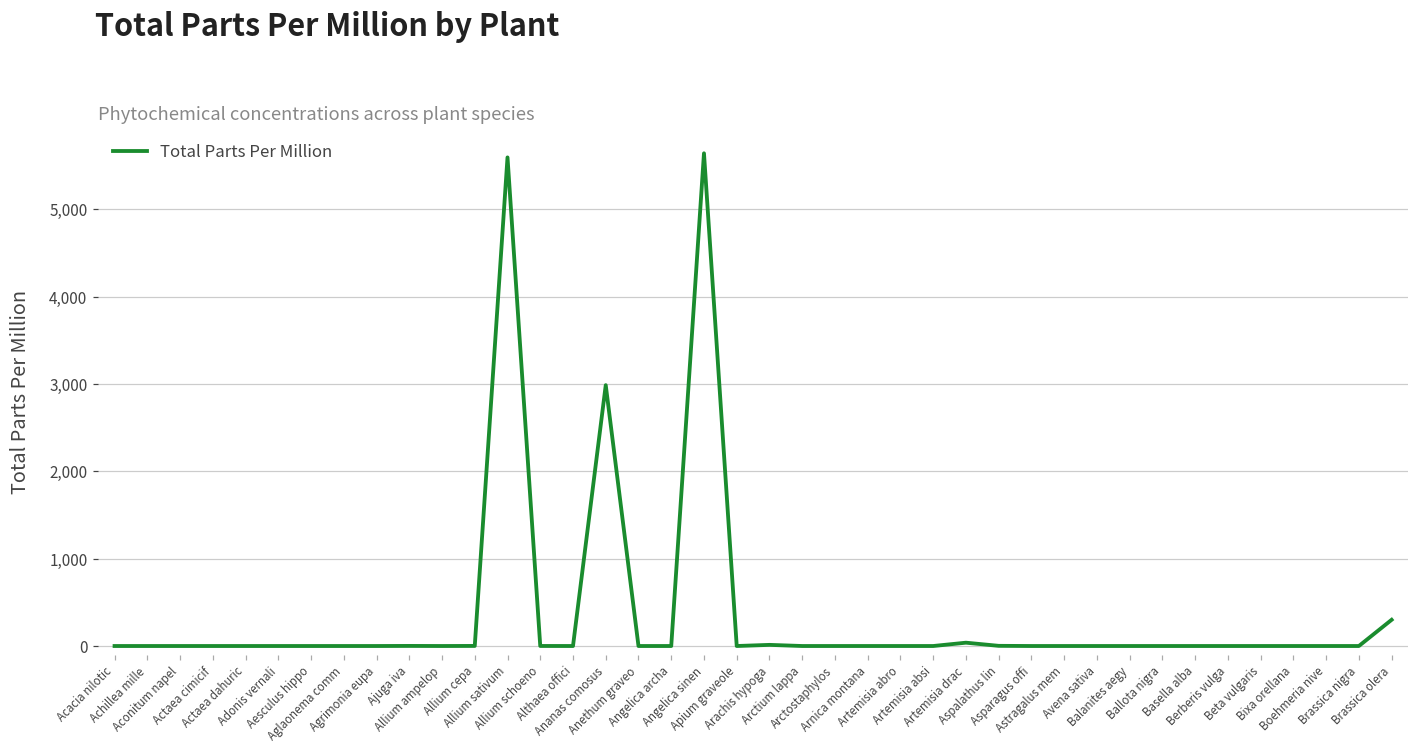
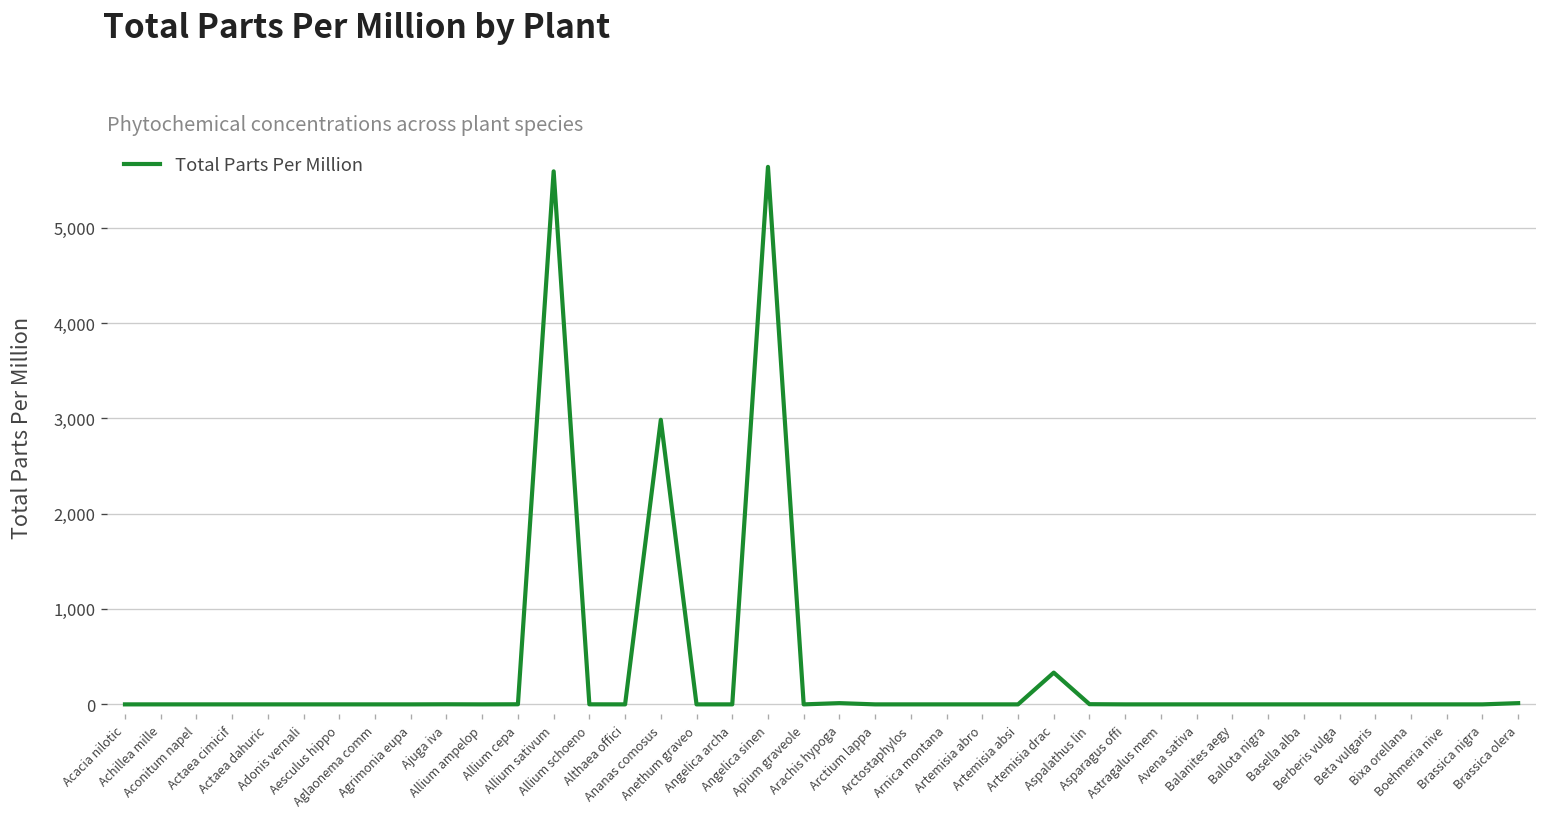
Artemisia drac: 0 -> 300
Brassica olera: 300 -> 0
